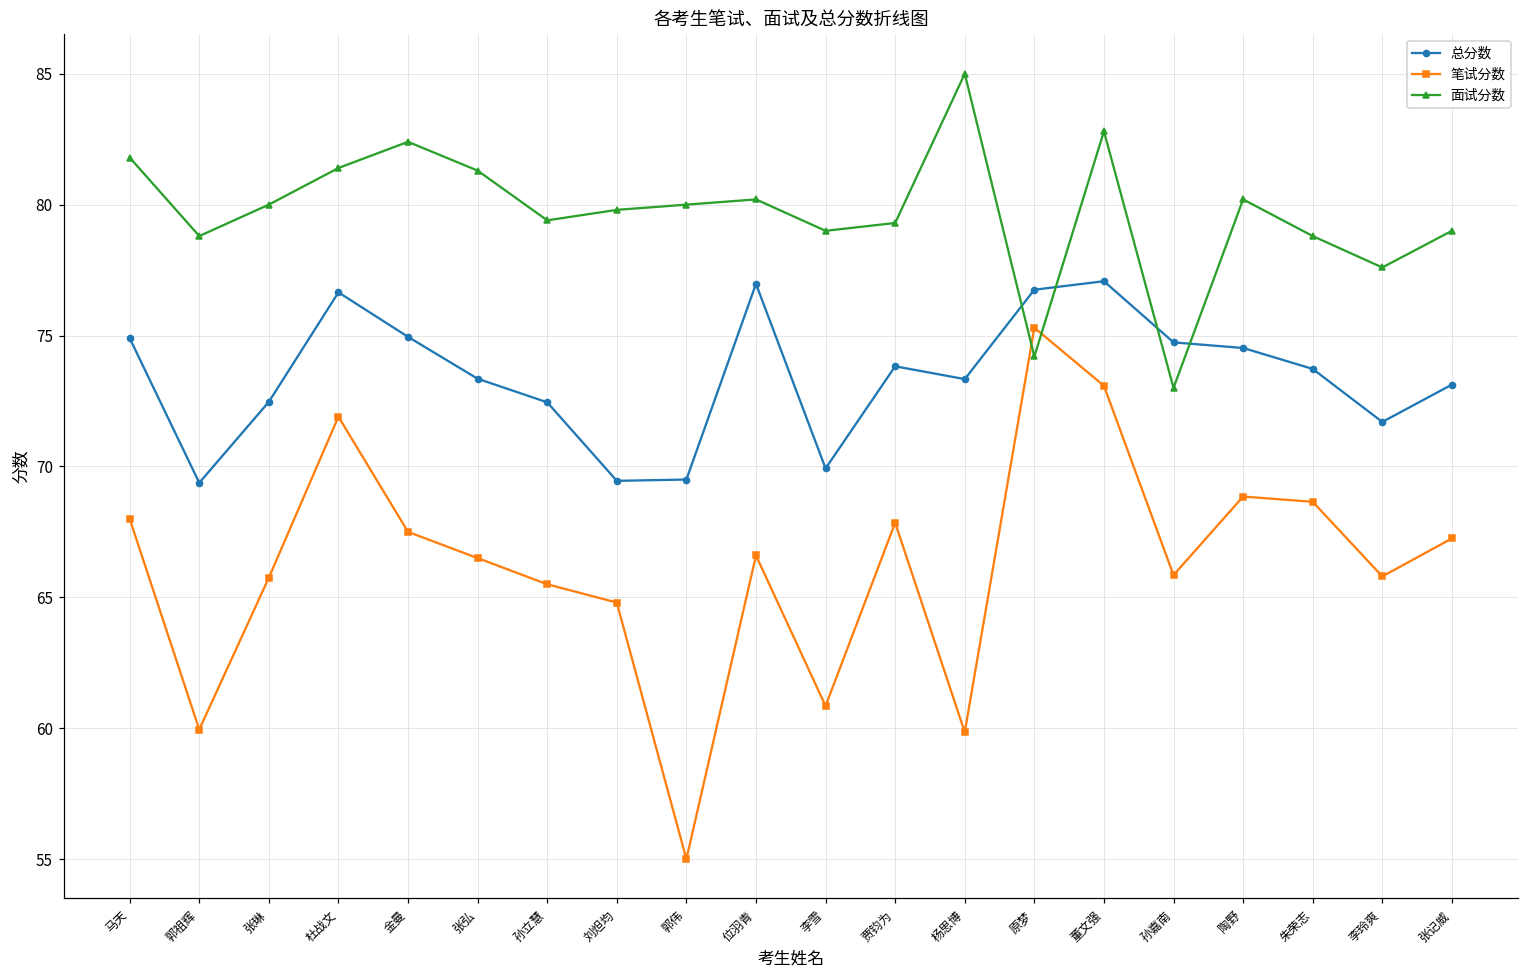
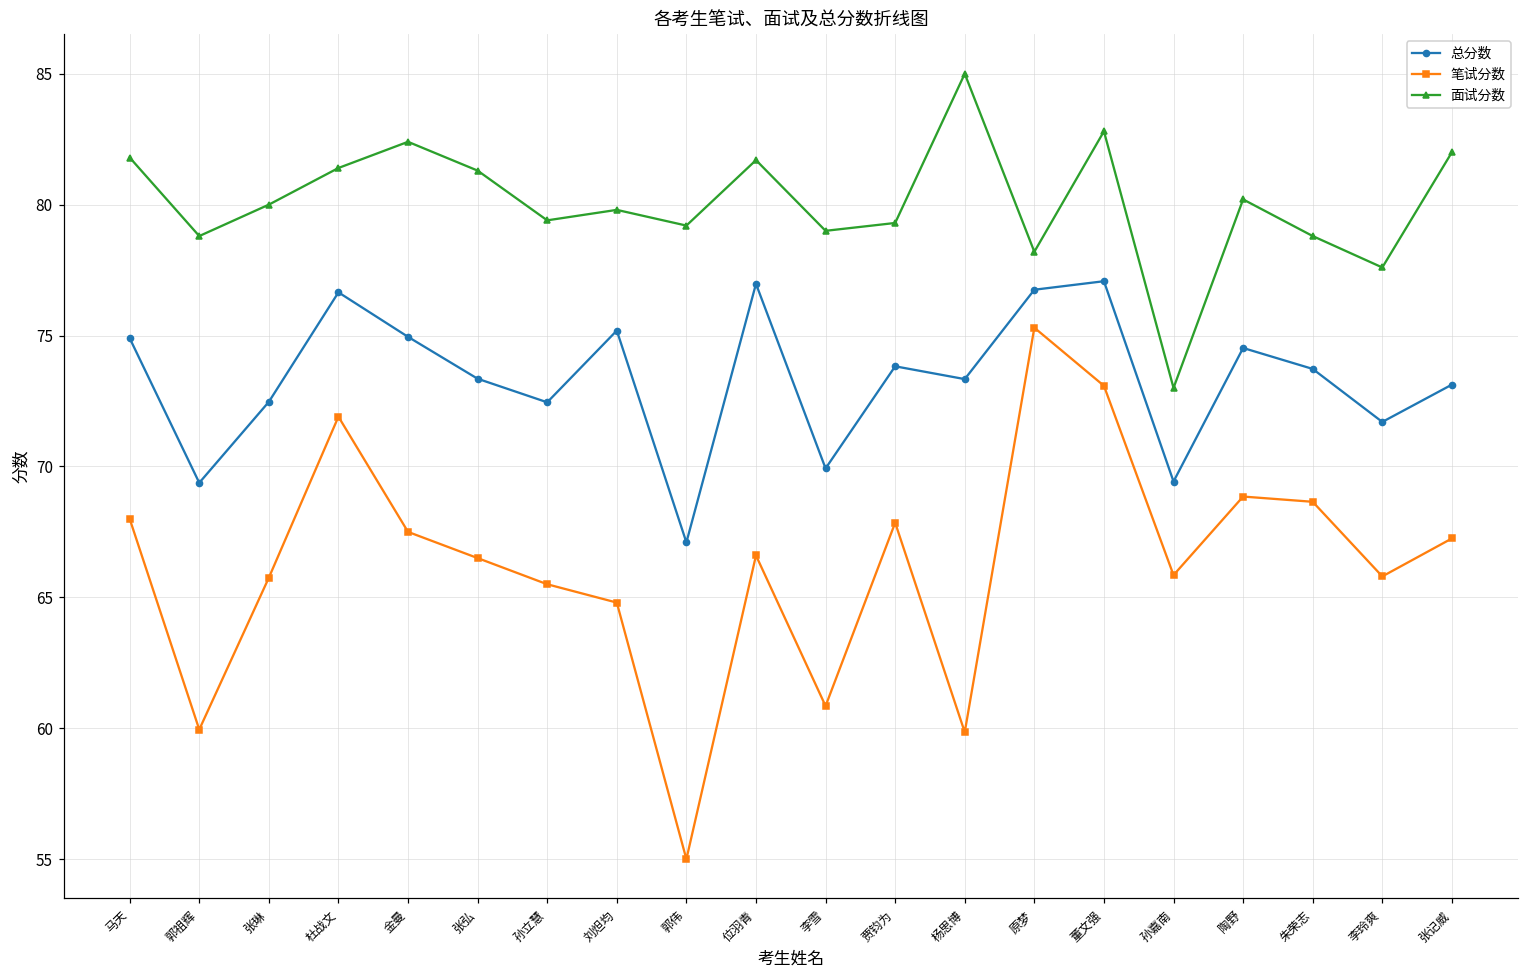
总分数, 刘炟均: 69.5 -> 75.2
总分数, 郭伟: 69.5 -> 67.1
面试分数, 郭伟: 80.0 -> 79.2
面试分数, 位羽青: 80.2 -> 81.7
面试分数, 原梦: 74.2 -> 78.2
总分数, 孙嘉南: 74.7 -> 69.4
面试分数, 张记威: 79 -> 82
